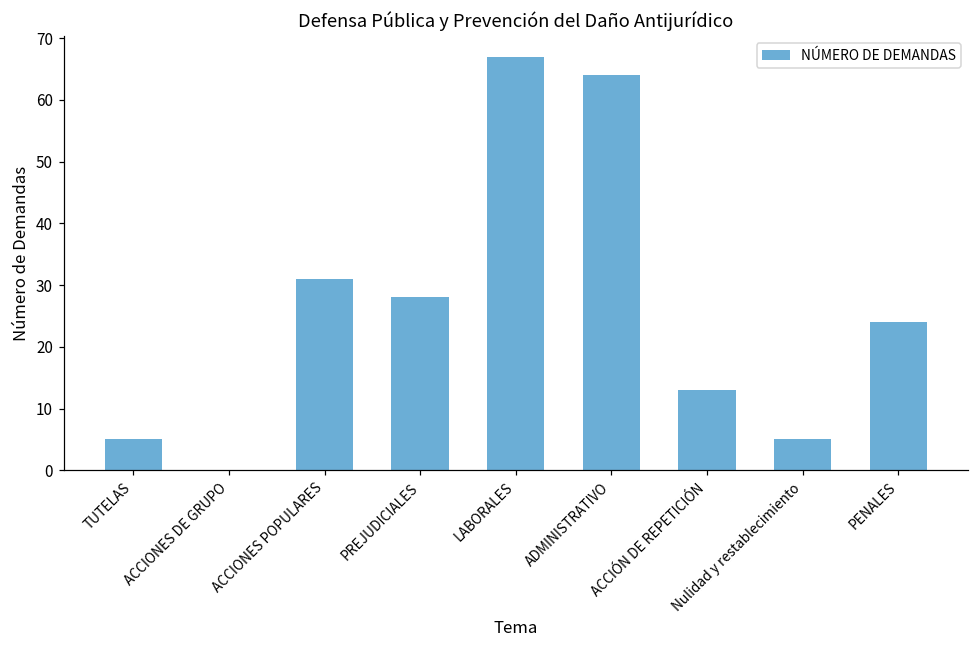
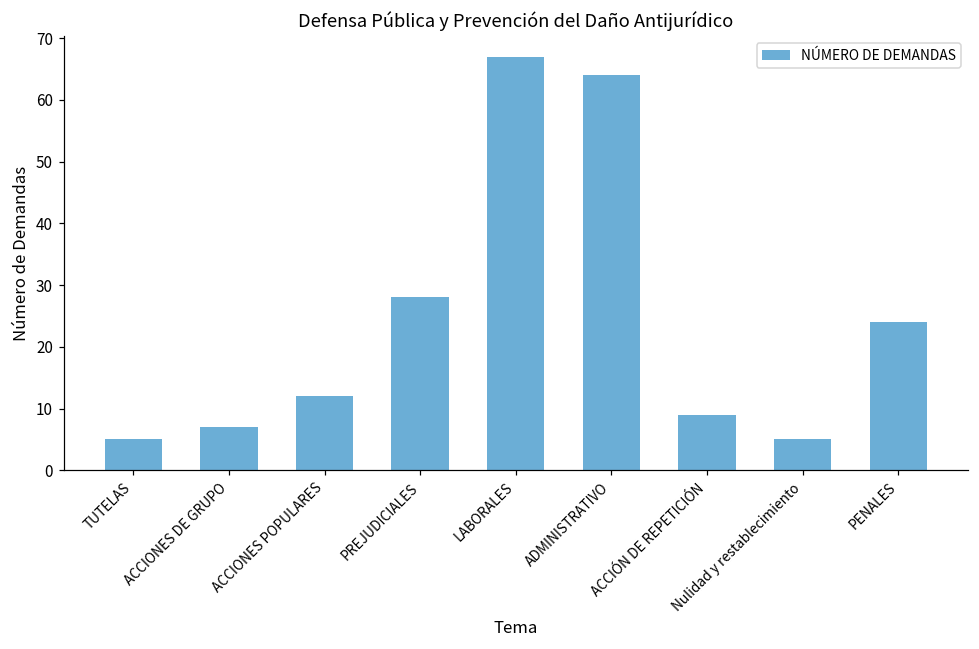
ACCIONES DE GRUPO: 0 -> 7
ACCIONES POPULARES: 31 -> 12
ACCIÓN DE REPETICIÓN: 13 -> 9
